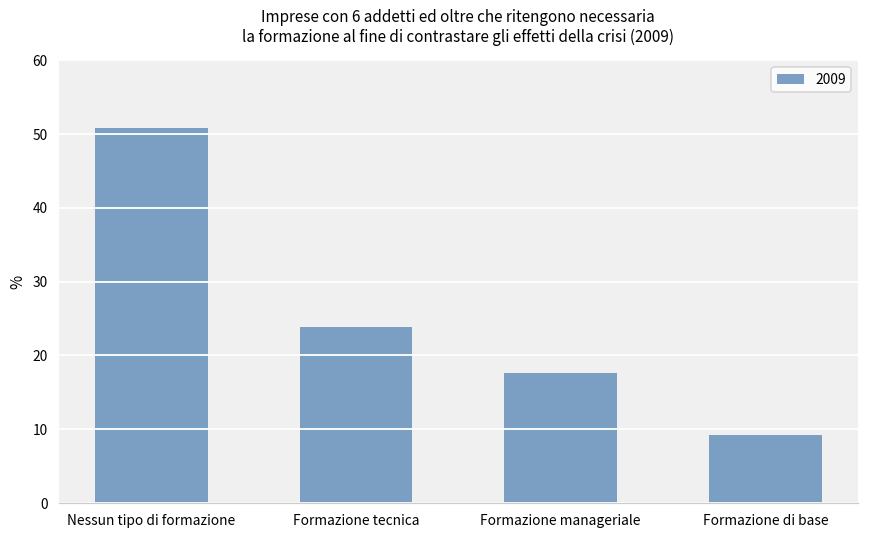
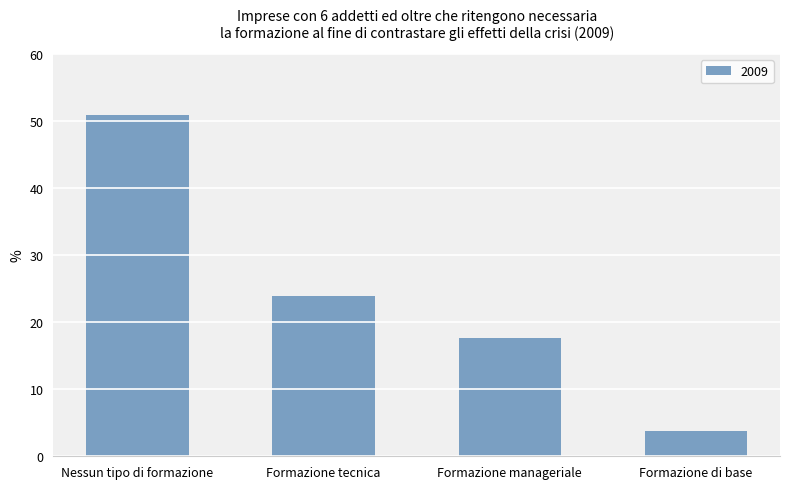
Formazione di base: 9 -> 4
